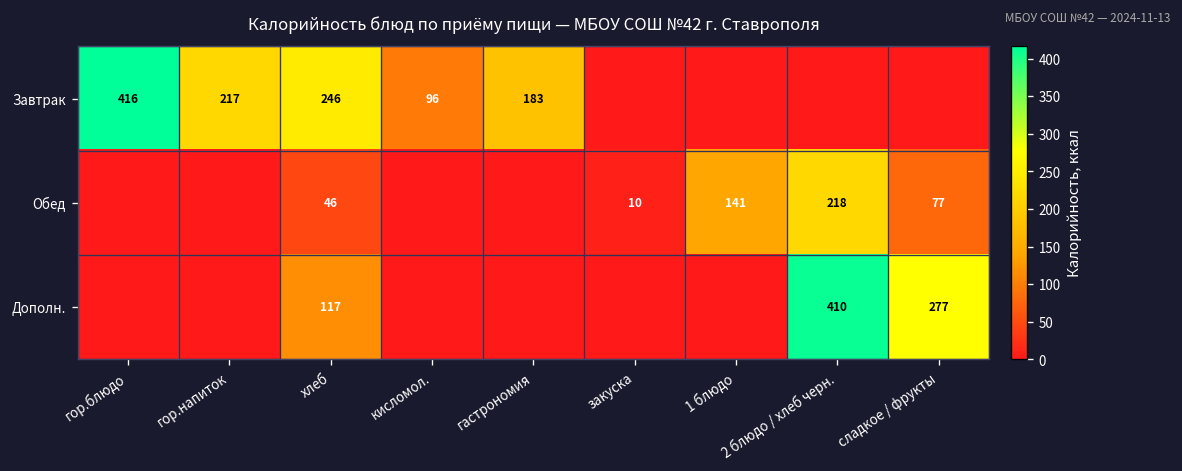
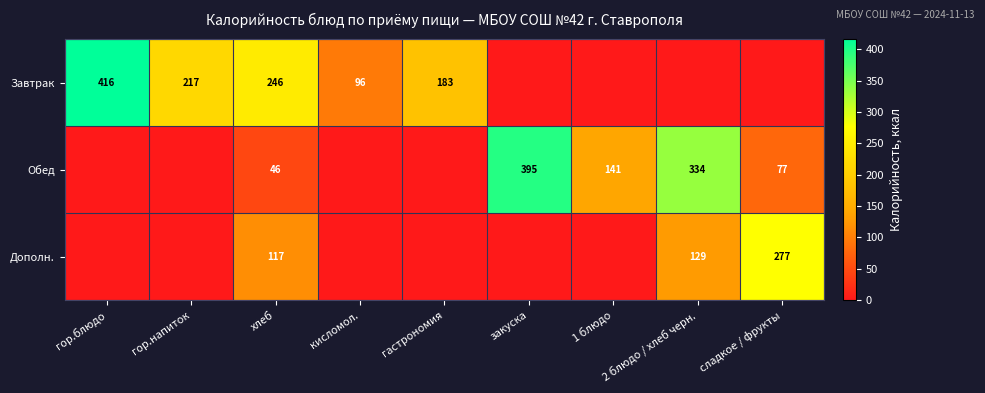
Обед, закуска: 10 -> 395
Обед, 2 блюдо / хлеб черн.: 218 -> 334
Дополн., 2 блюдо / хлеб черн.: 410 -> 129
